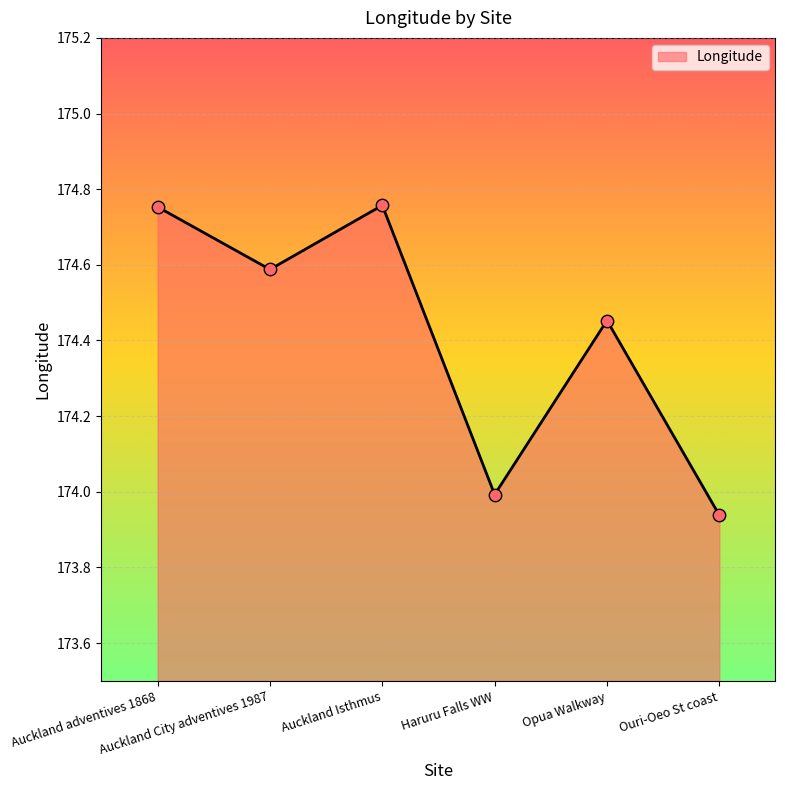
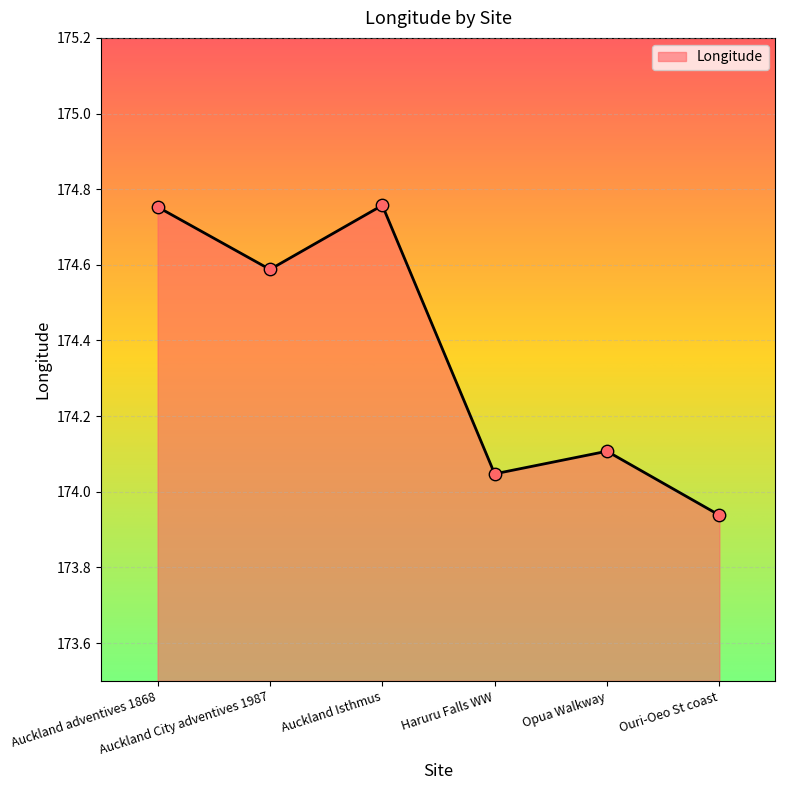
Haruru Falls WW: 173.99 -> 174.05
Opua Walkway: 174.45 -> 174.11
